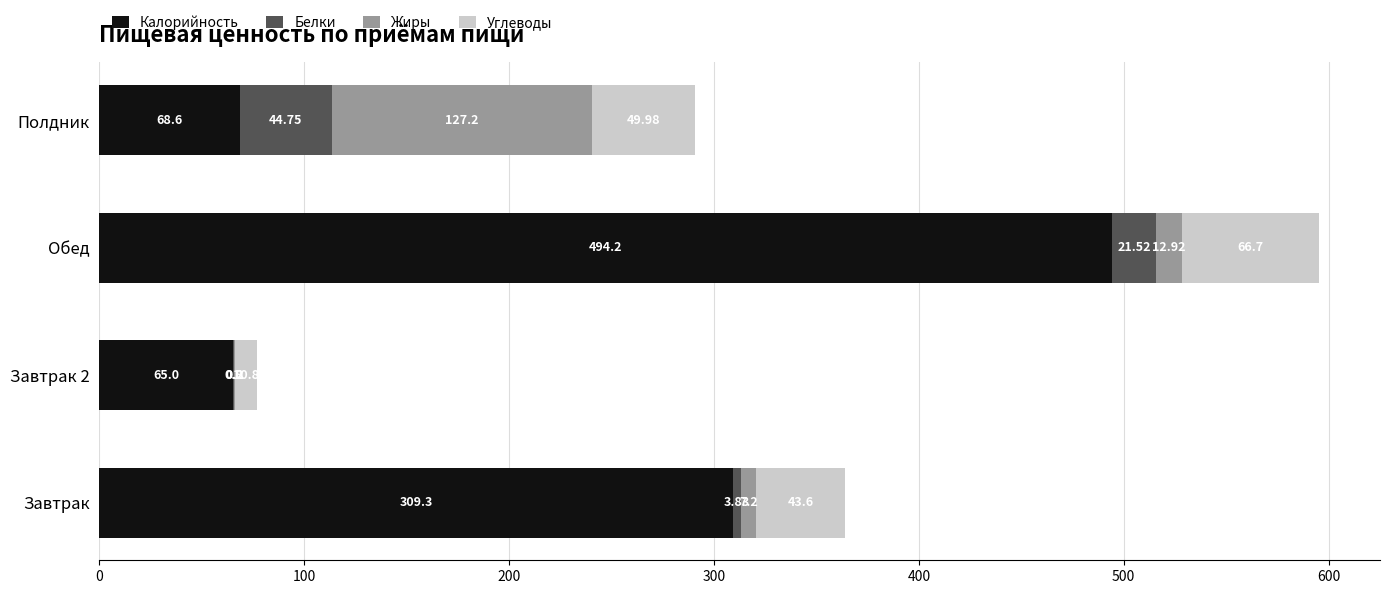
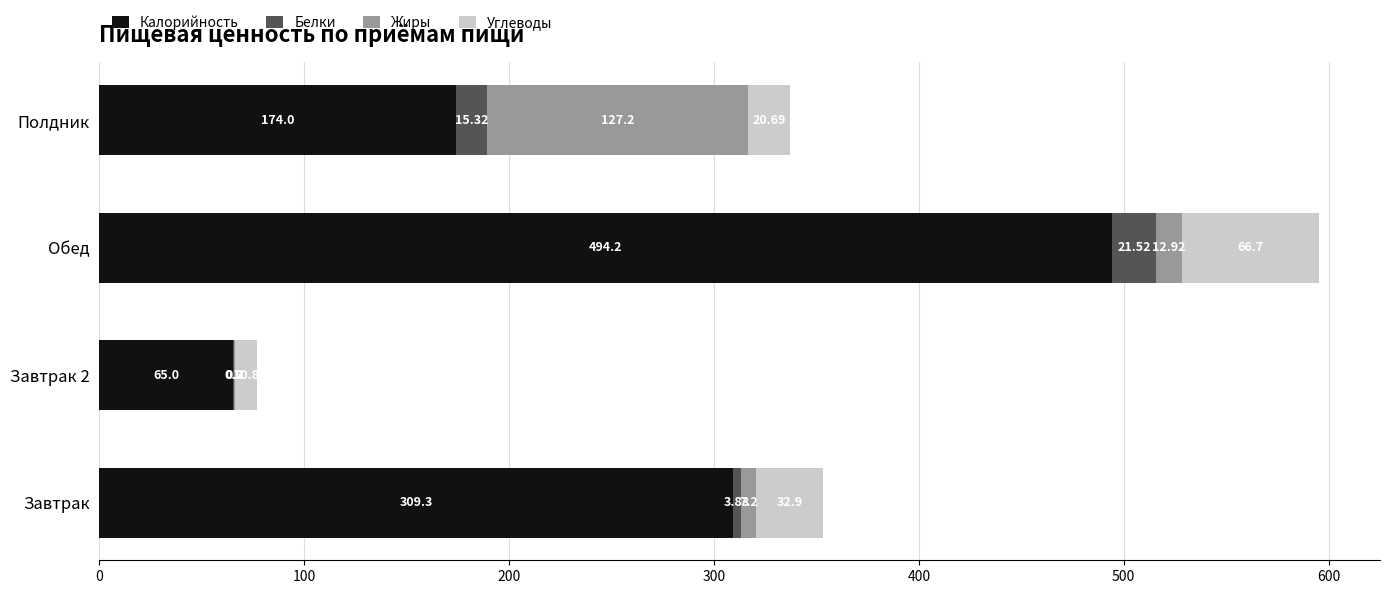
Калорийность, Полдник: 68.6 -> 174.0
Белки, Полдник: 44.75 -> 15.32
Углеводы, Полдник: 49.98 -> 20.69
Углеводы, Завтрак: 43.6 -> 32.9
